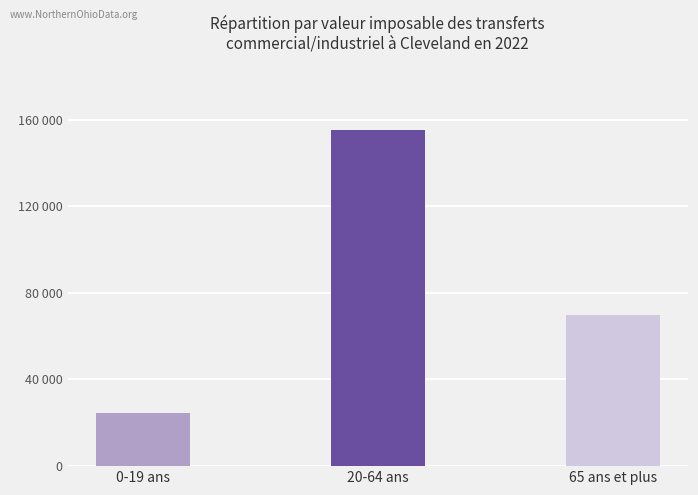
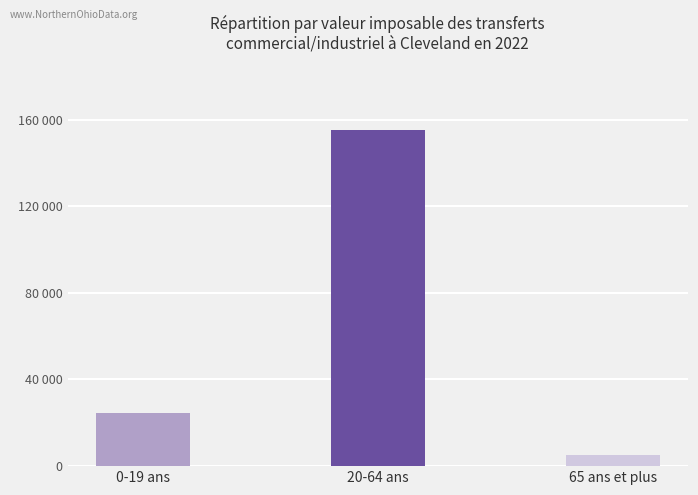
65 ans et plus: 70000 -> 5000
